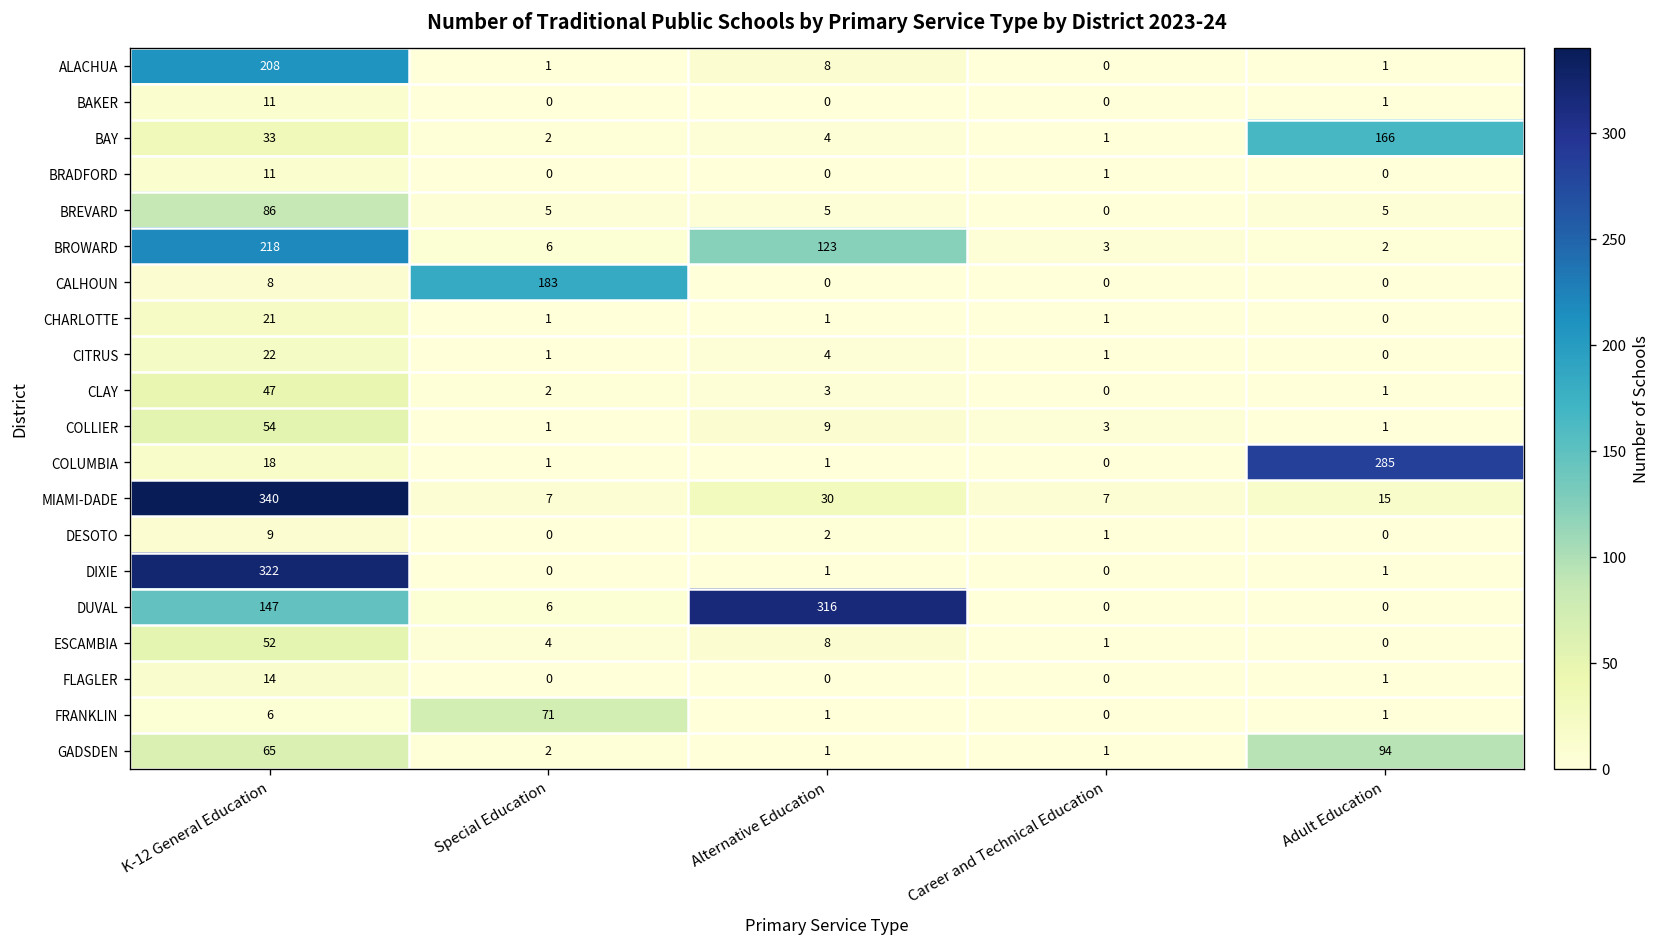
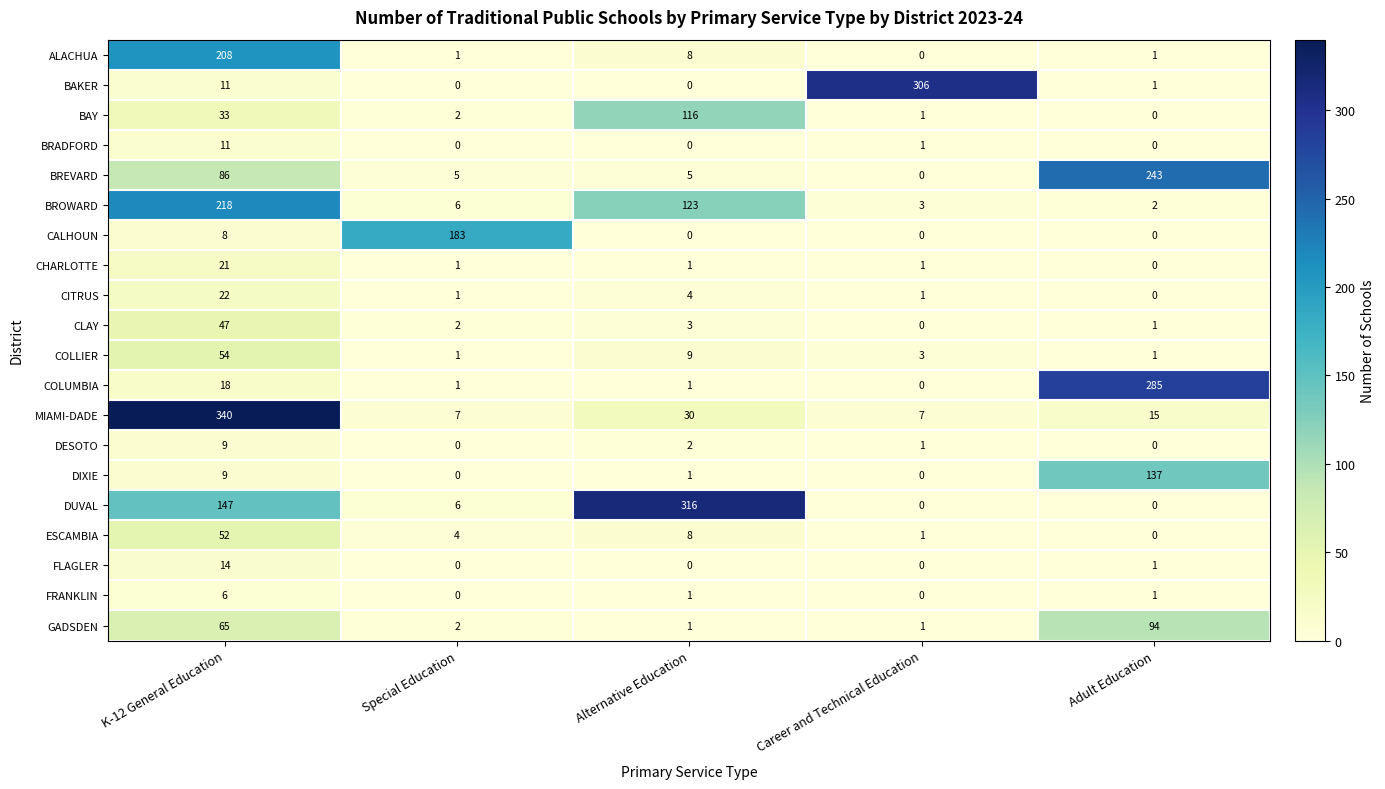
BAKER, Career and Technical Education: 0 -> 306
BAY, Alternative Education: 4 -> 116
BAY, Adult Education: 166 -> 0
BREVARD, Adult Education: 5 -> 243
DIXIE, K-12 General Education: 322 -> 9
DIXIE, Adult Education: 1 -> 137
FRANKLIN, Special Education: 71 -> 0
